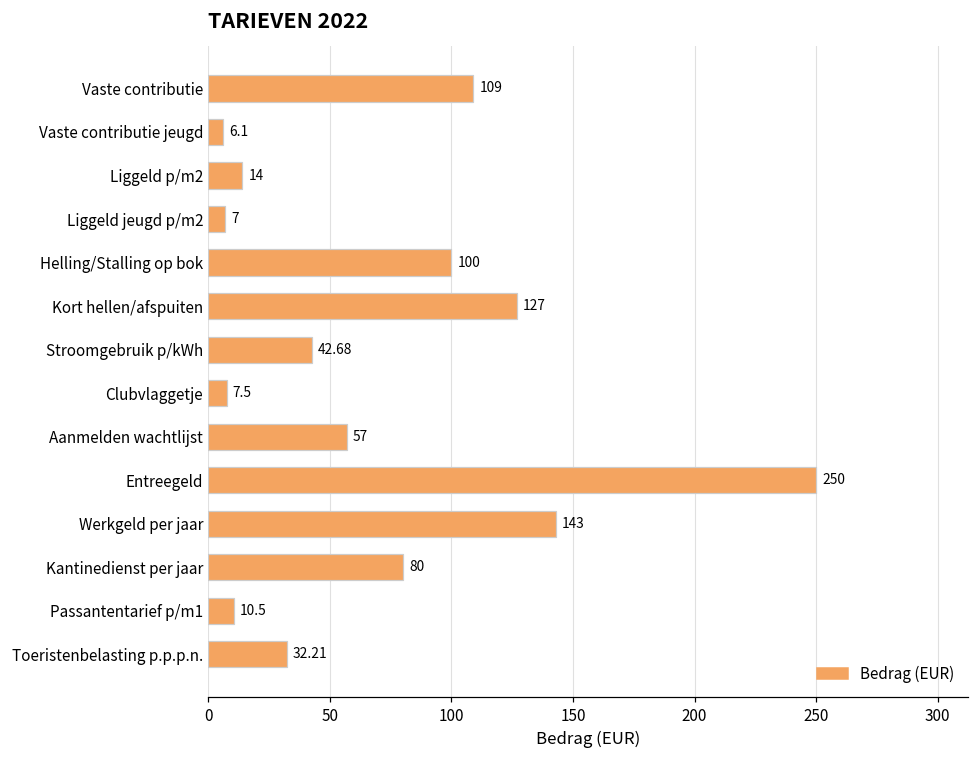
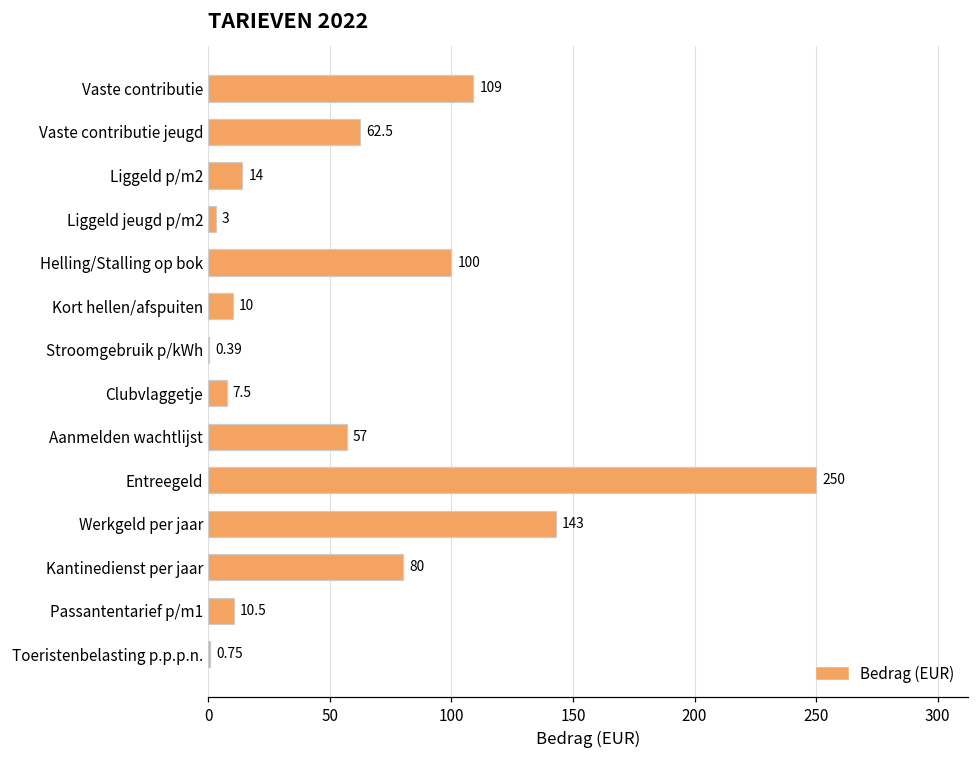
Vaste contributie jeugd: 6.1 -> 62.5
Liggeld jeugd p/m2: 7 -> 3
Kort hellen/afspuiten: 127 -> 10
Stroomgebruik p/kWh: 42.68 -> 0.39
Toeristenbelasting p.p.p.n.: 32.21 -> 0.75
